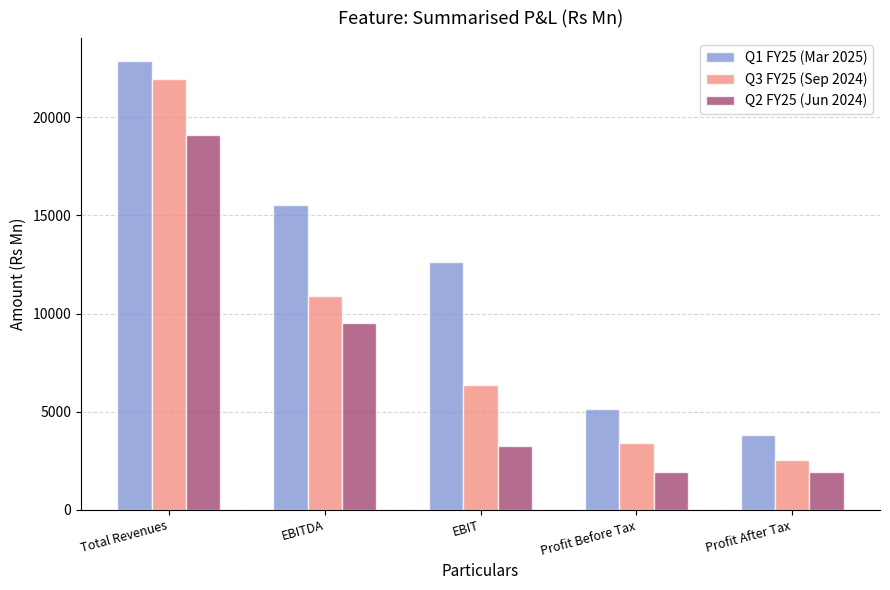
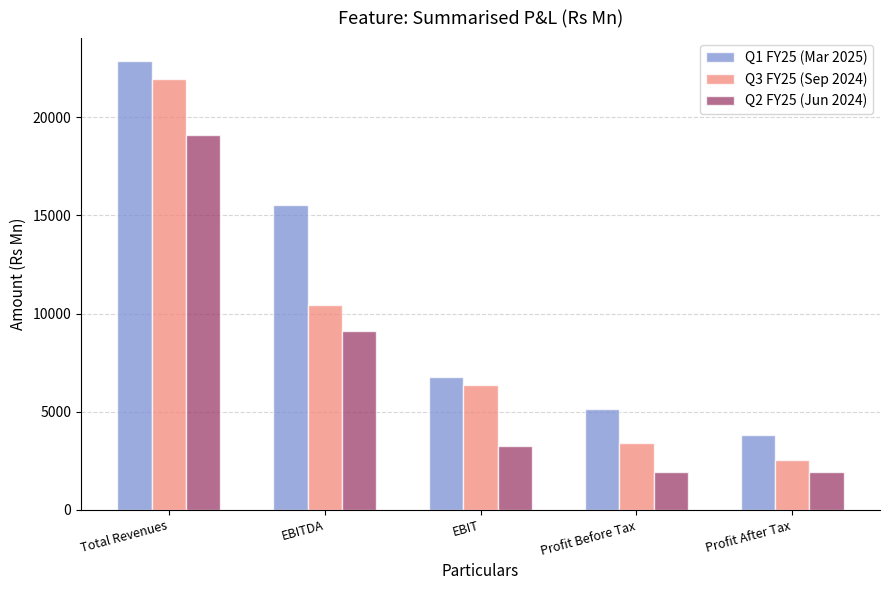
Q3 FY25 (Sep 2024), EBITDA: 10900 -> 10500
Q2 FY25 (Jun 2024), EBITDA: 9500 -> 9100
Q1 FY25 (Mar 2025), EBIT: 12600 -> 6800
